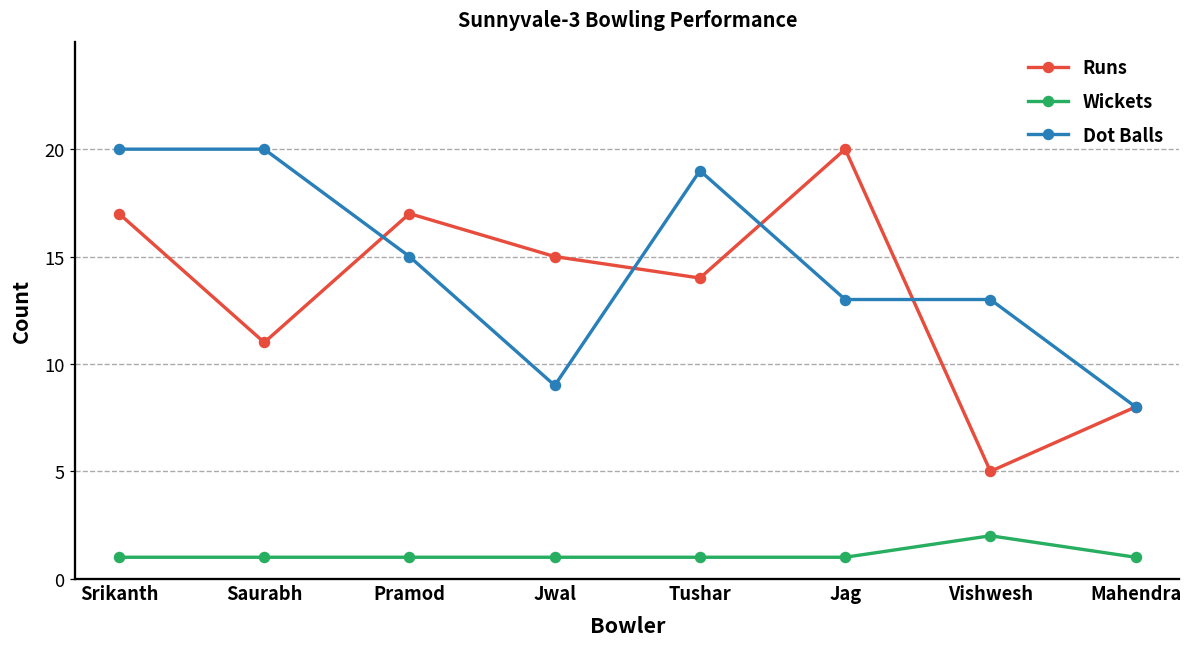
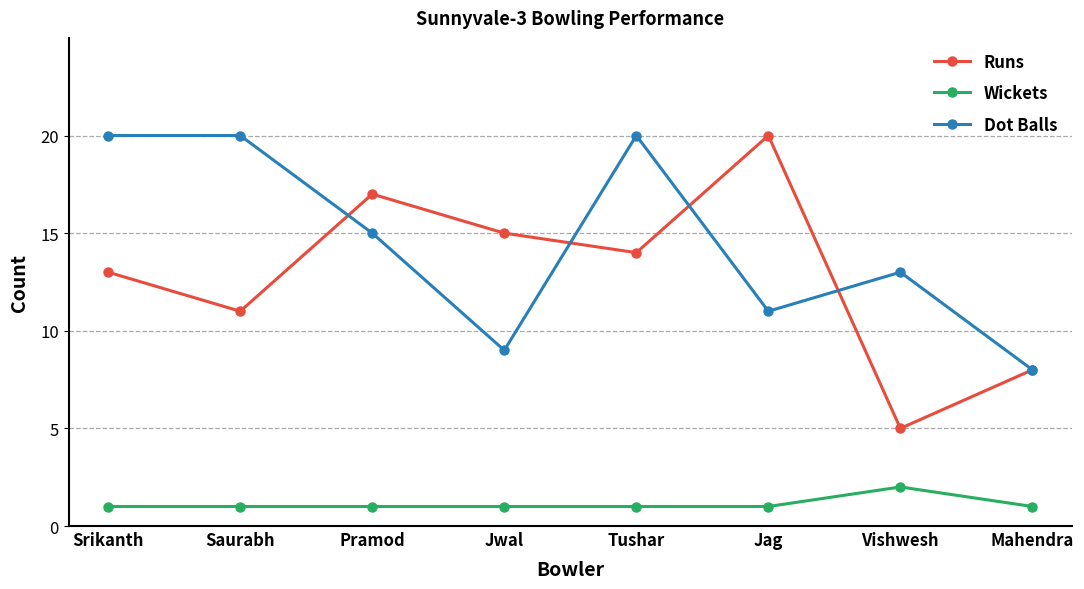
Runs, Srikanth: 17 -> 13
Dot Balls, Tushar: 19 -> 20
Dot Balls, Jag: 13 -> 11
